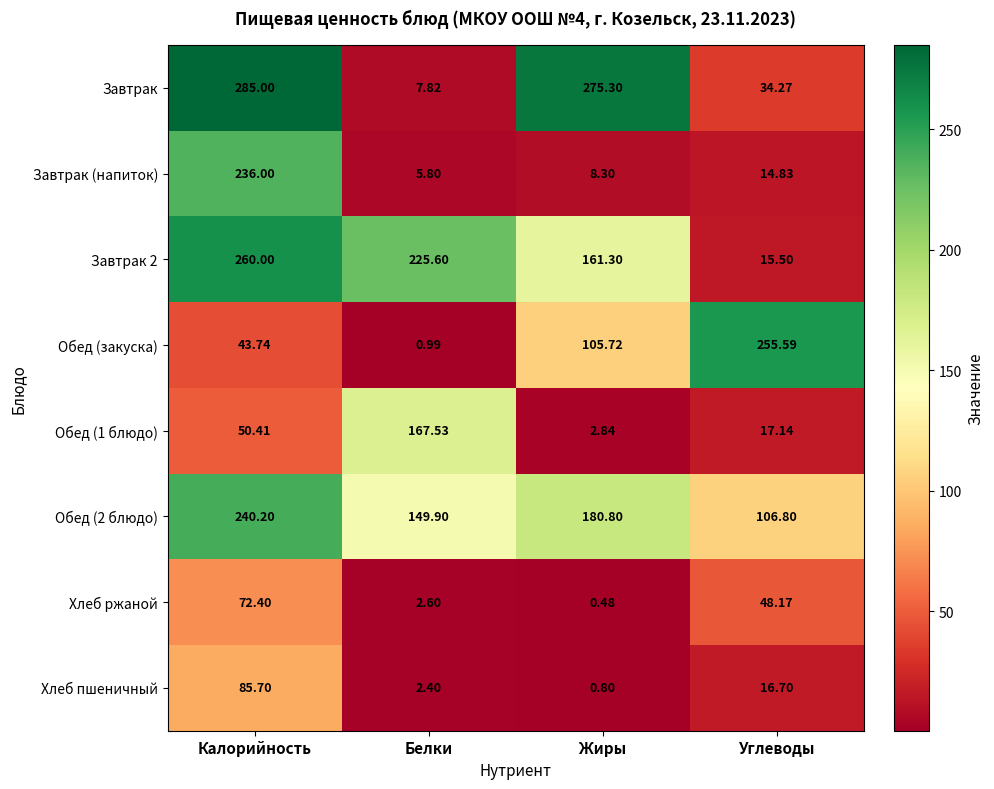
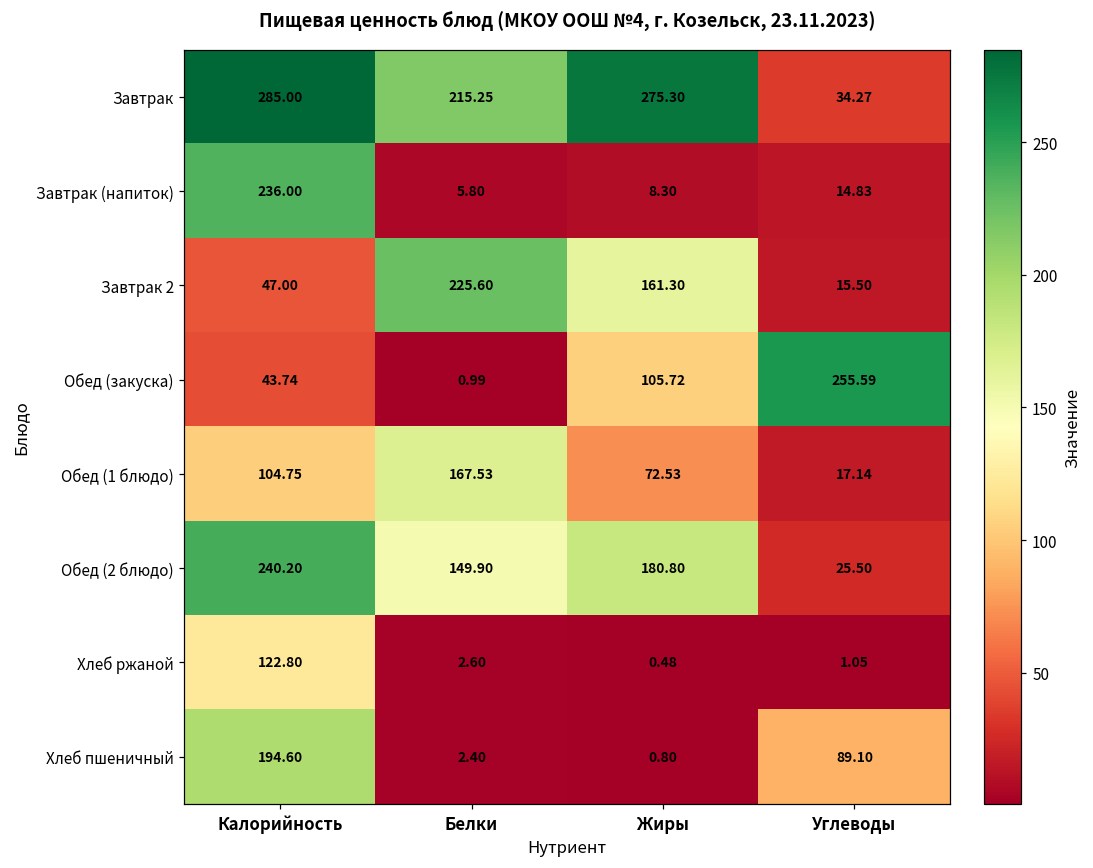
Завтрак, Белки: 7.82 -> 215.25
Завтрак 2, Калорийность: 260.00 -> 47.00
Обед (1 блюдо), Калорийность: 50.41 -> 104.75
Обед (1 блюдо), Жиры: 2.84 -> 72.53
Обед (2 блюдо), Углеводы: 106.80 -> 25.50
Хлеб ржаной, Калорийность: 72.40 -> 122.80
Хлеб ржаной, Углеводы: 48.17 -> 1.05
Хлеб пшеничный, Калорийность: 85.70 -> 194.60
Хлеб пшеничный, Углеводы: 16.70 -> 89.10
